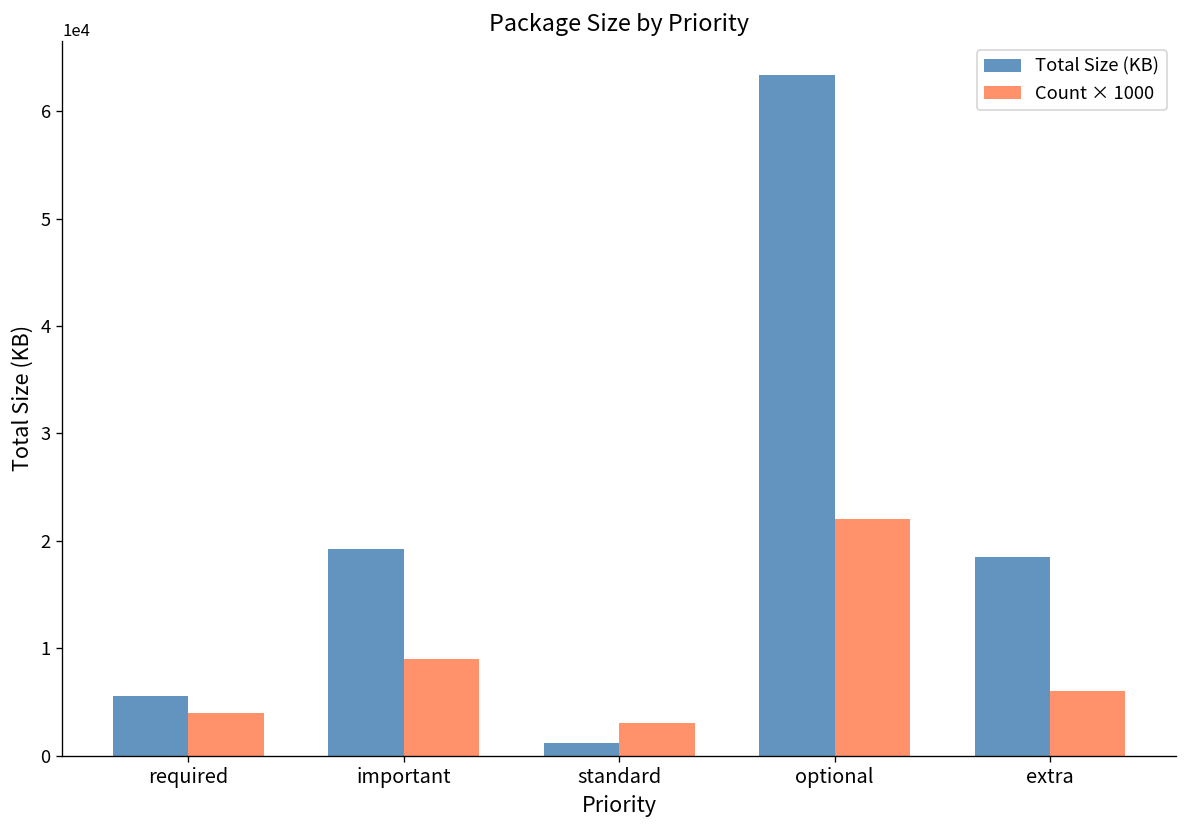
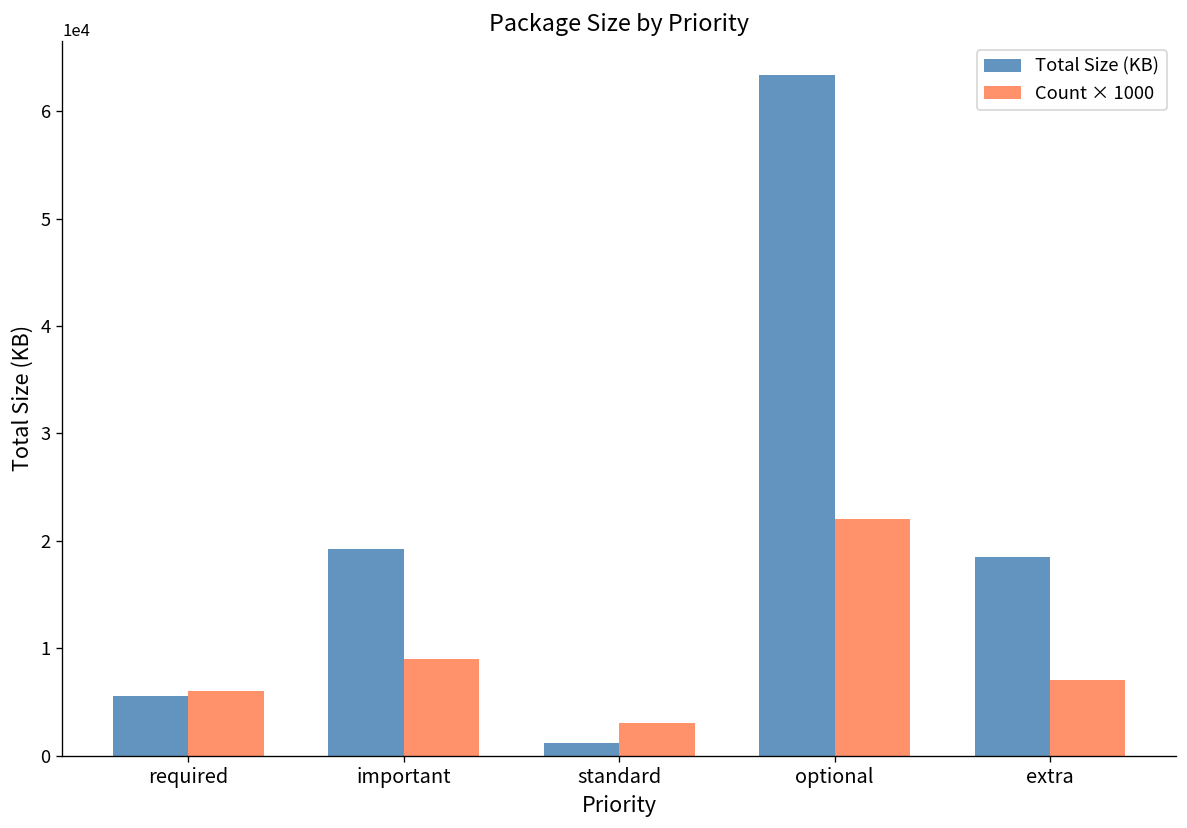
Count × 1000, required: 4000 -> 6000
Count × 1000, extra: 6000 -> 7000
